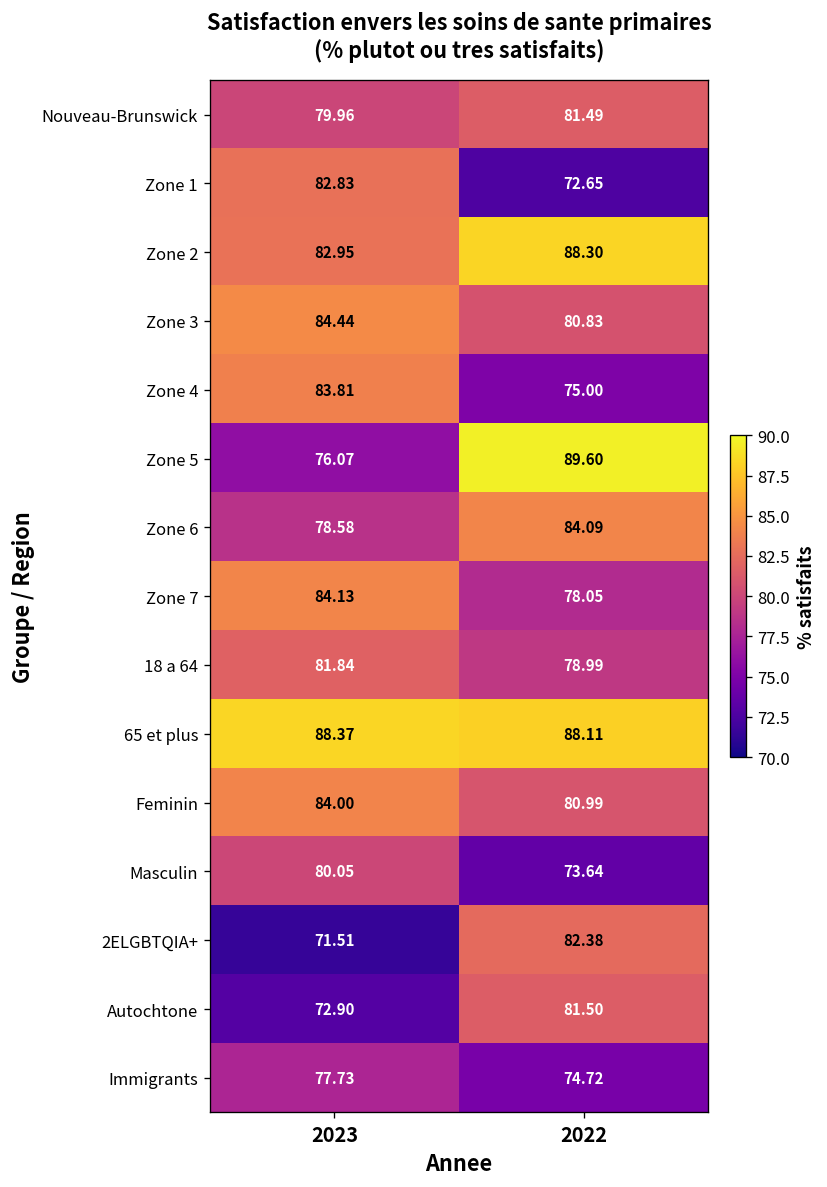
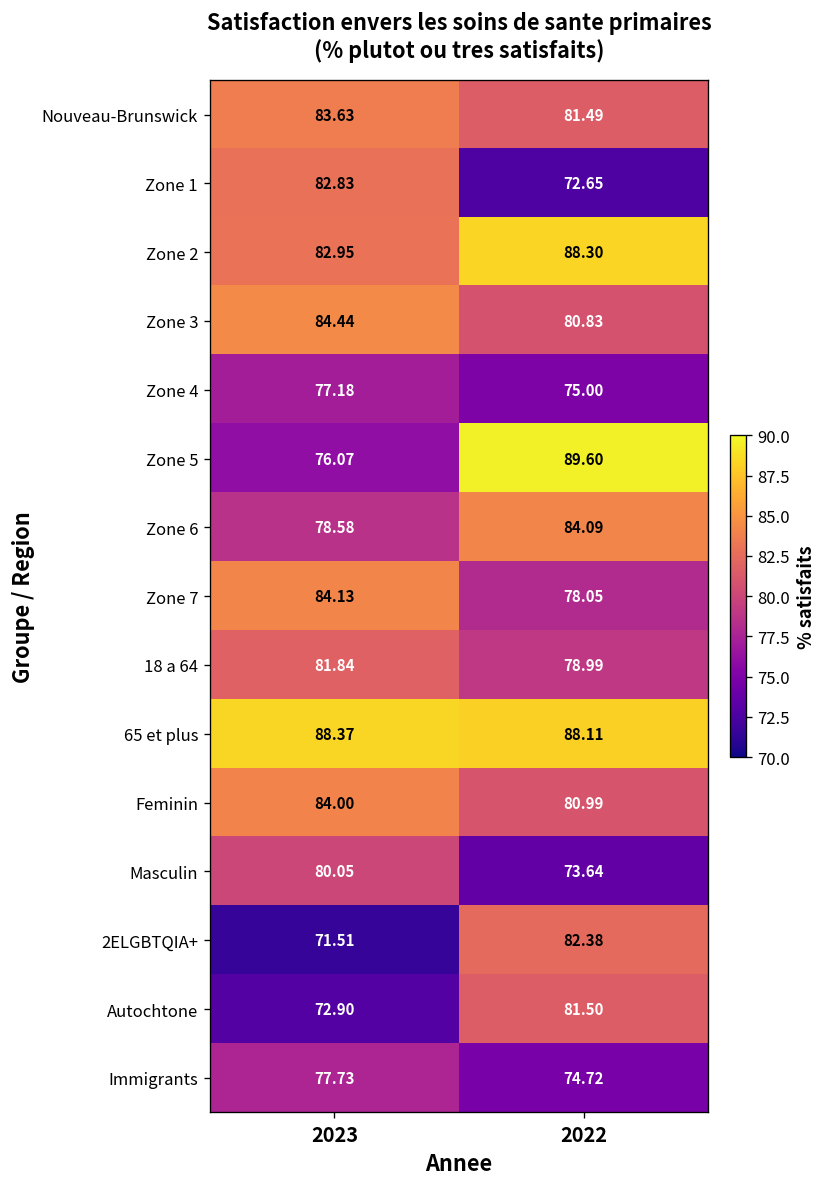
Nouveau-Brunswick, 2023: 79.96 -> 83.63
Zone 4, 2023: 83.81 -> 77.18
